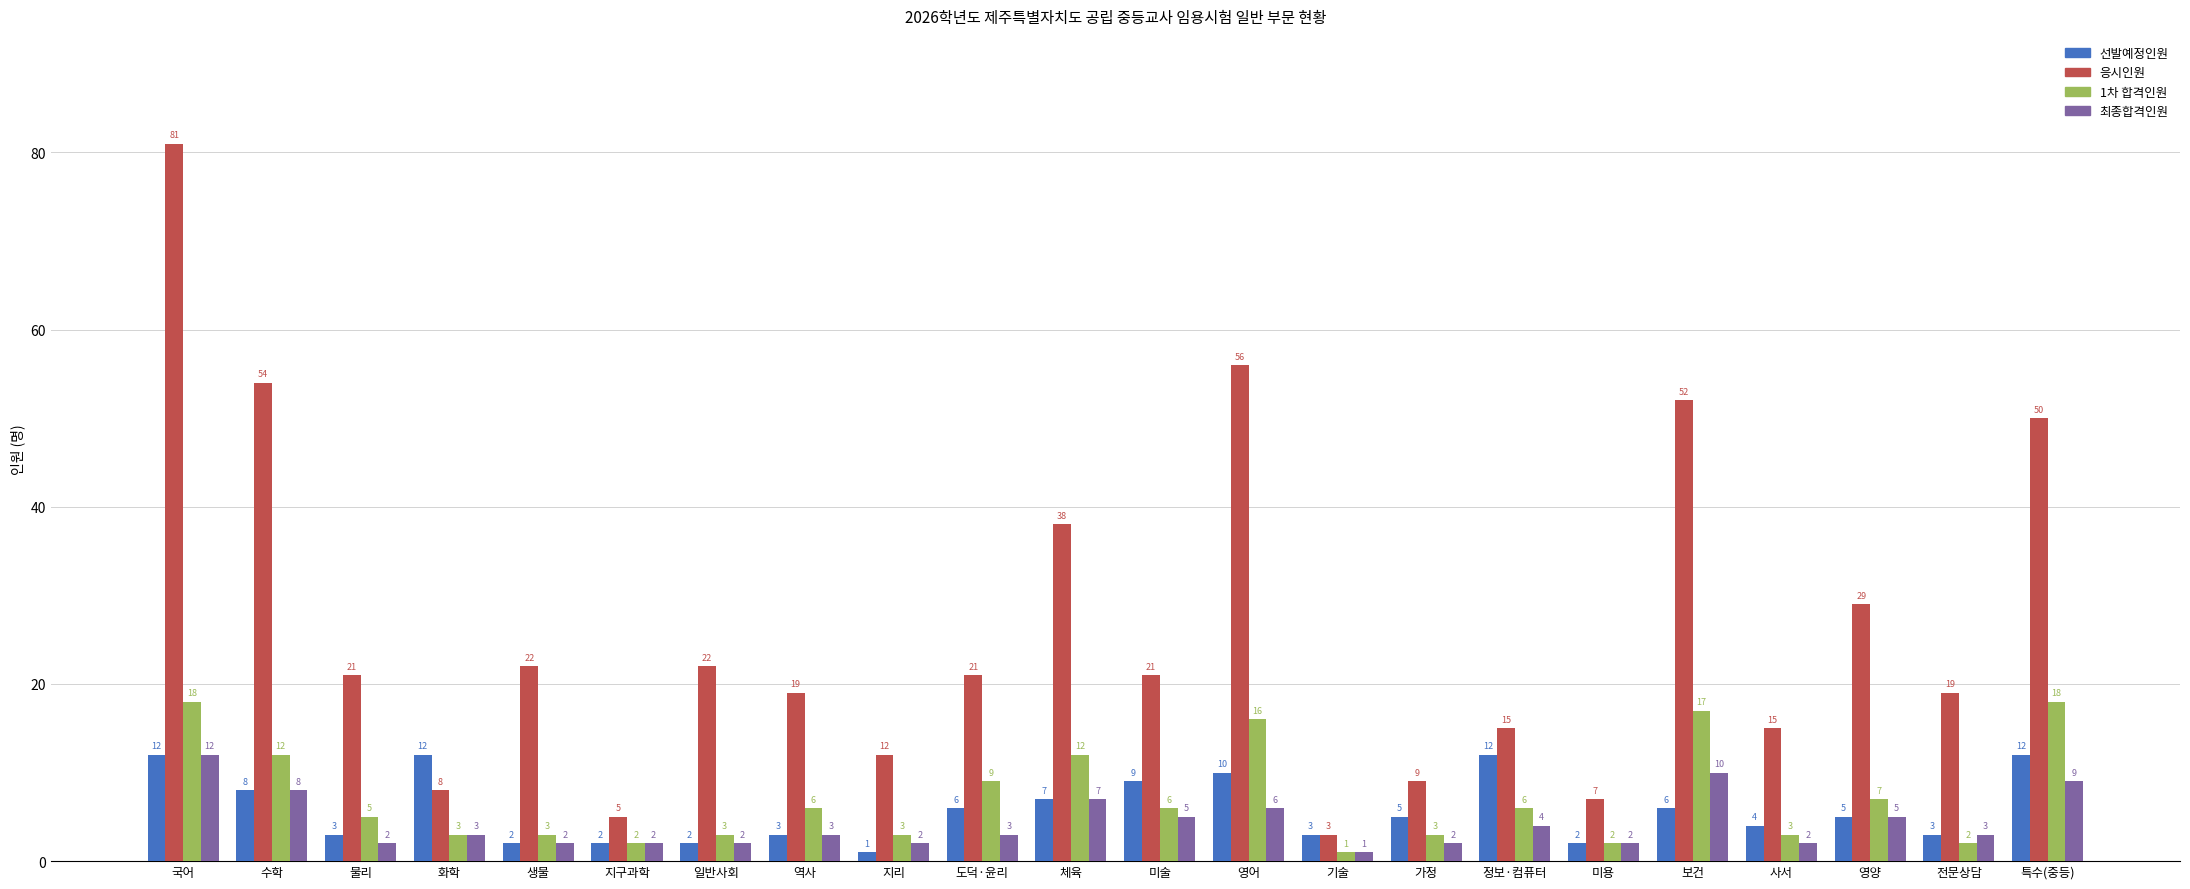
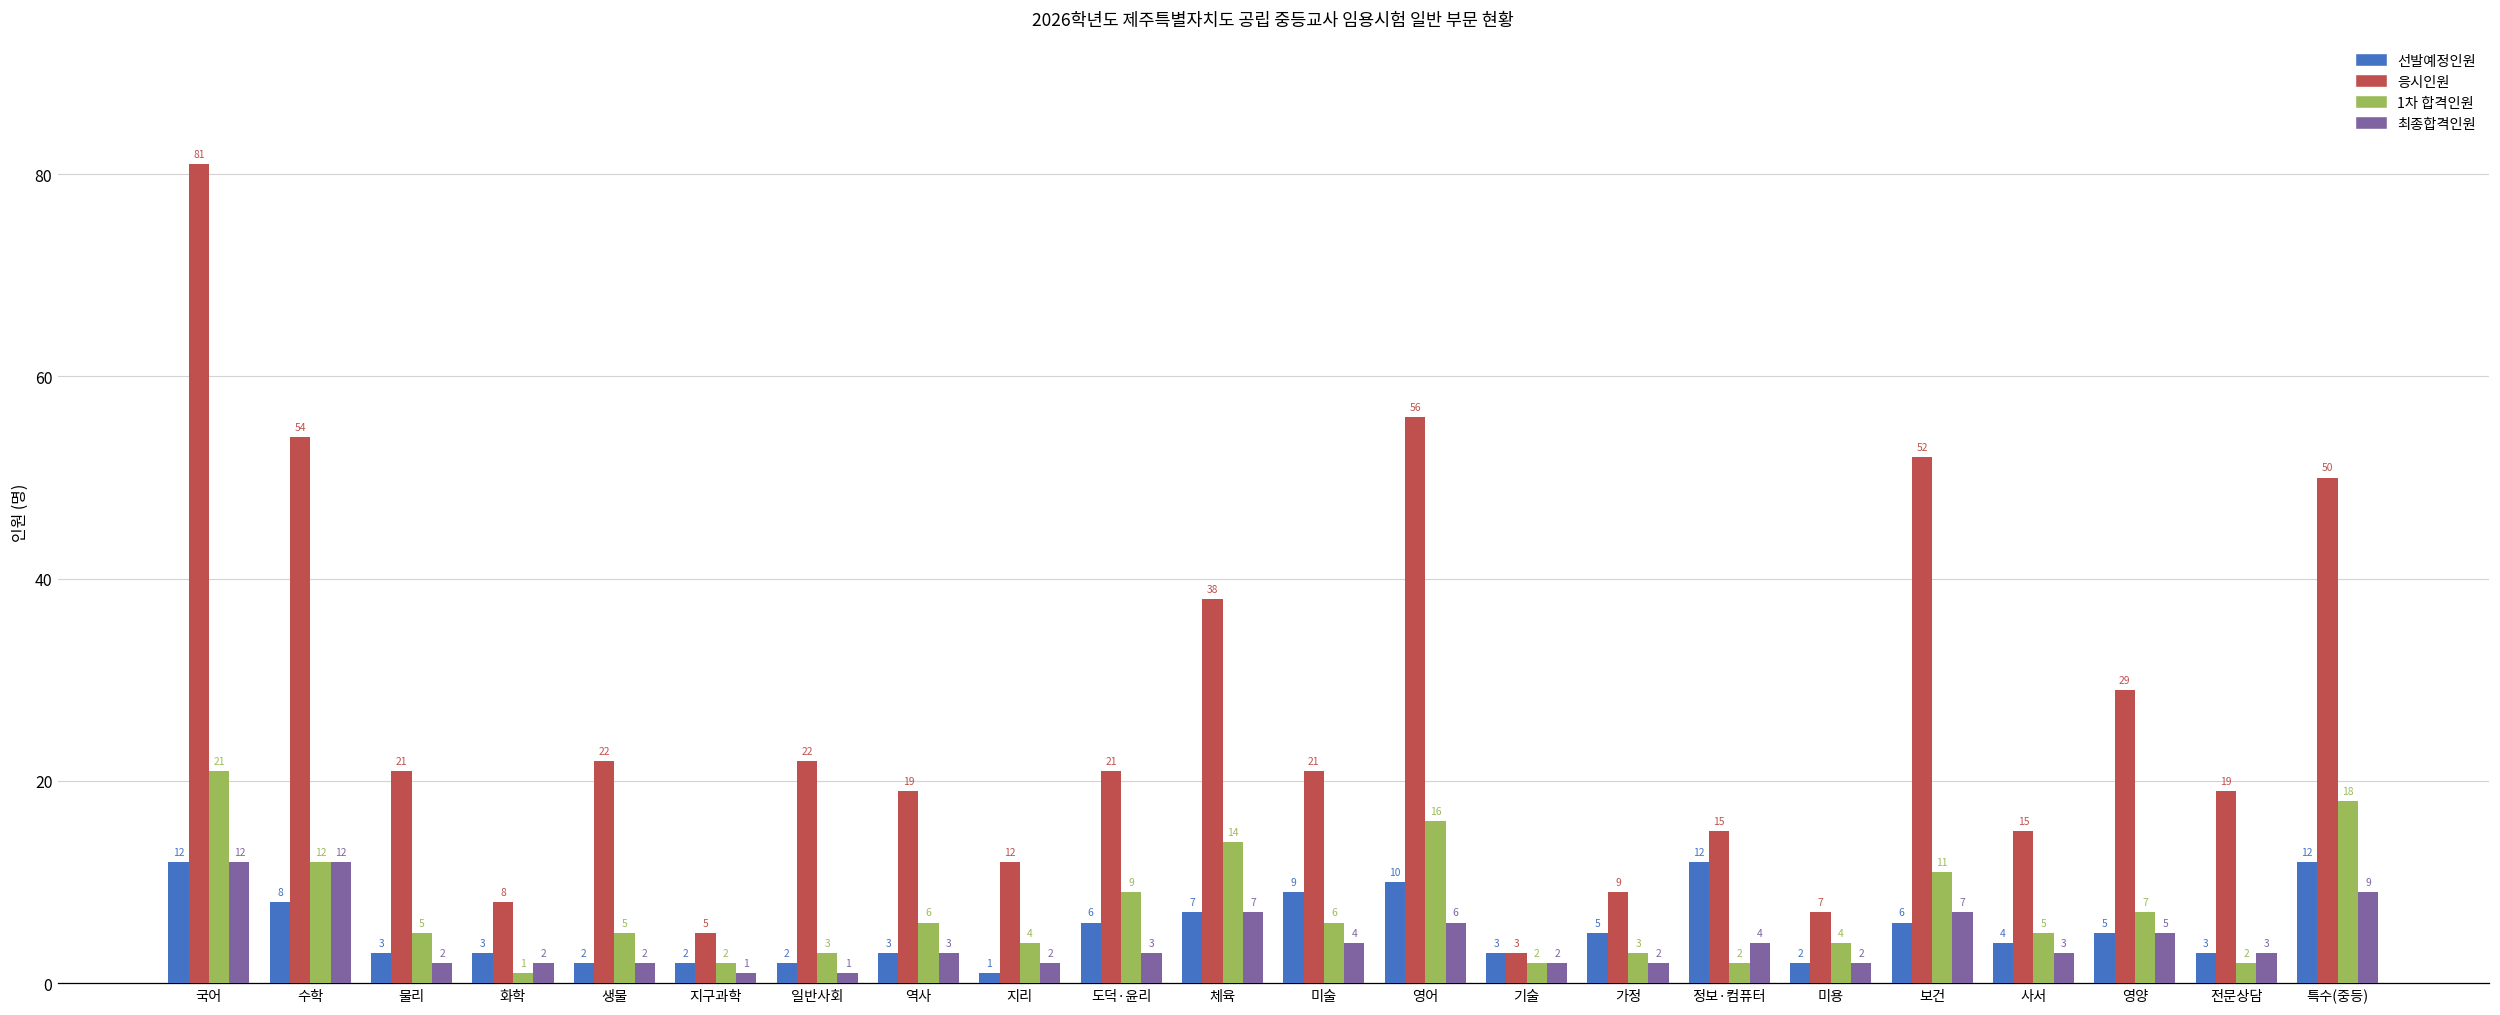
1차 합격인원, 국어: 18 -> 21
최종합격인원, 수학: 8 -> 12
선발예정인원, 화학: 12 -> 3
1차 합격인원, 화학: 3 -> 1
최종합격인원, 화학: 3 -> 2
1차 합격인원, 생물: 3 -> 5
최종합격인원, 지구과학: 2 -> 1
최종합격인원, 일반사회: 2 -> 1
1차 합격인원, 지리: 3 -> 4
1차 합격인원, 체육: 12 -> 14
최종합격인원, 미술: 5 -> 4
1차 합격인원, 기술: 1 -> 2
최종합격인원, 기술: 1 -> 2
1차 합격인원, 정보·컴퓨터: 6 -> 2
1차 합격인원, 미용: 2 -> 4
1차 합격인원, 보건: 17 -> 11
최종합격인원, 보건: 10 -> 7
1차 합격인원, 사서: 3 -> 5
최종합격인원, 사서: 2 -> 3
